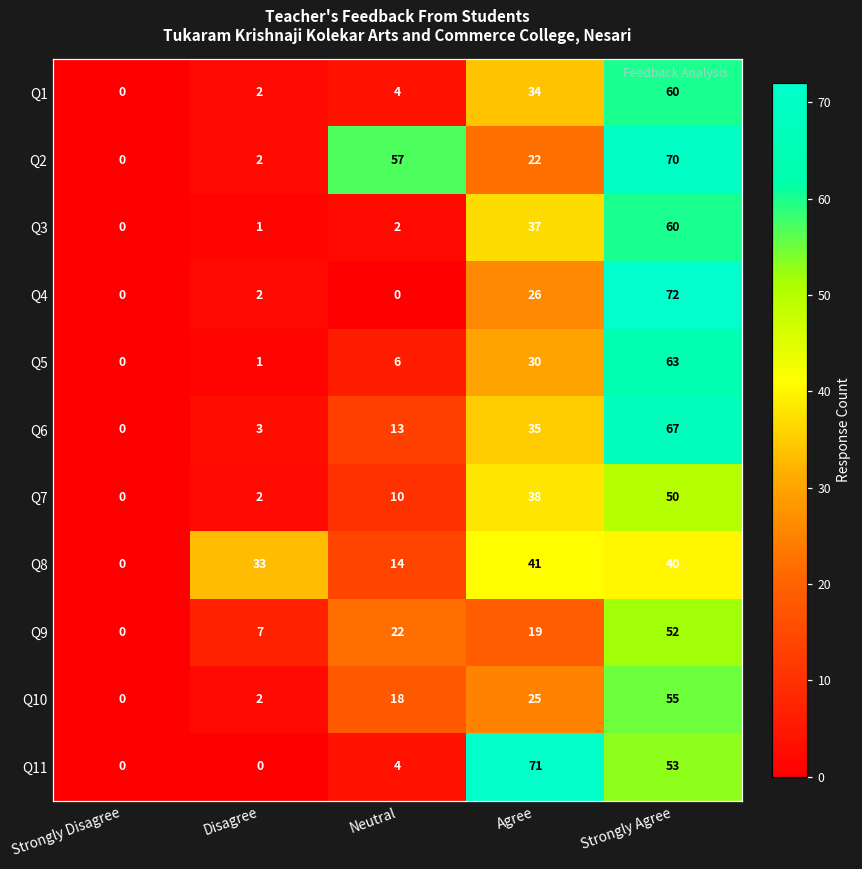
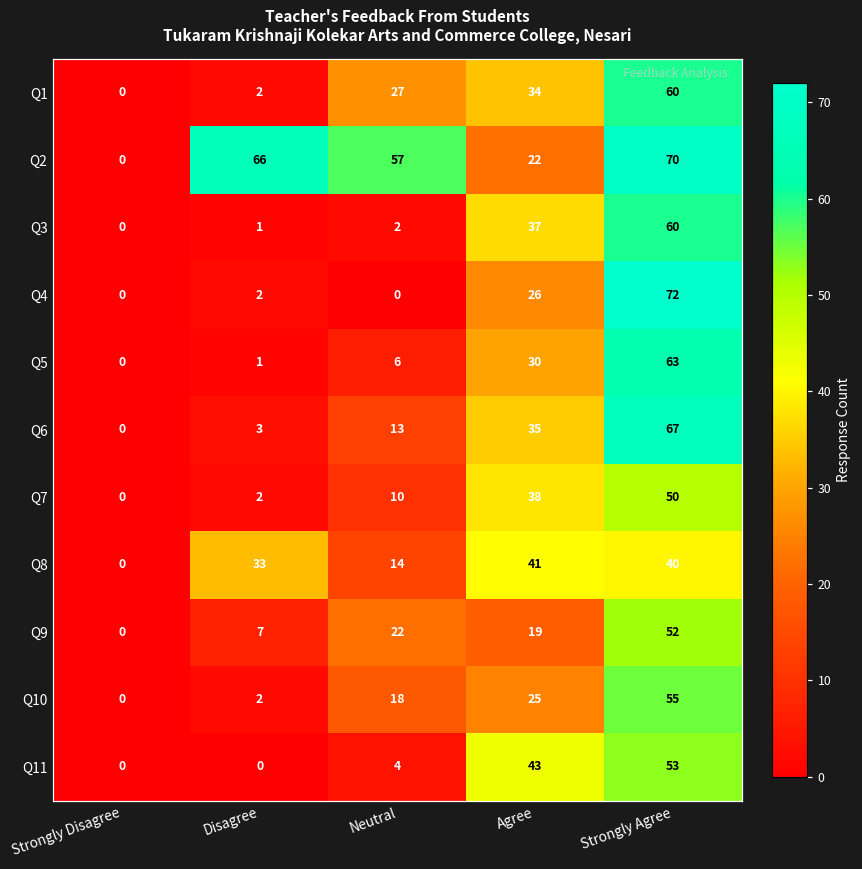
Q1, Neutral: 4 -> 27
Q2, Disagree: 2 -> 66
Q11, Agree: 71 -> 43
